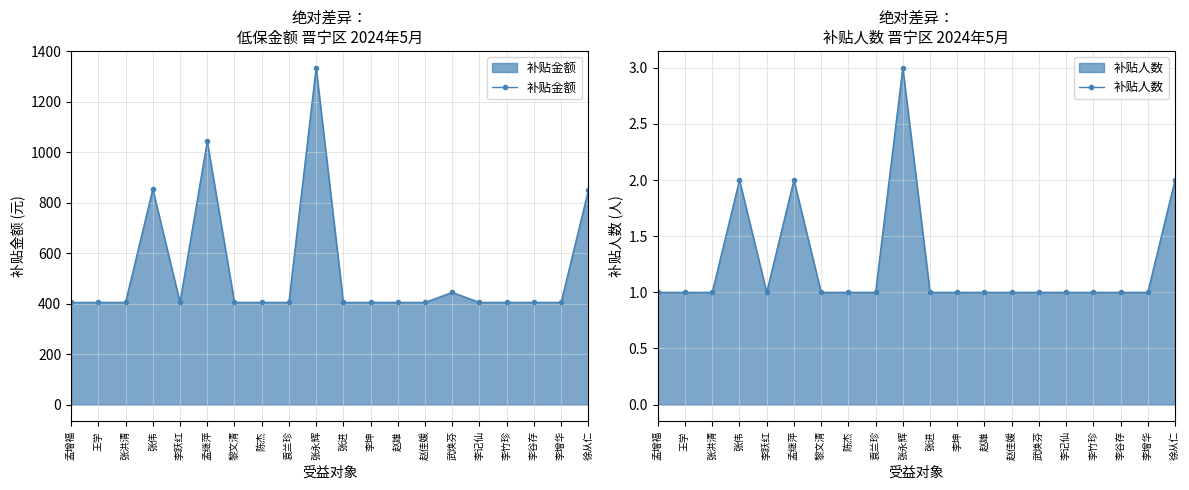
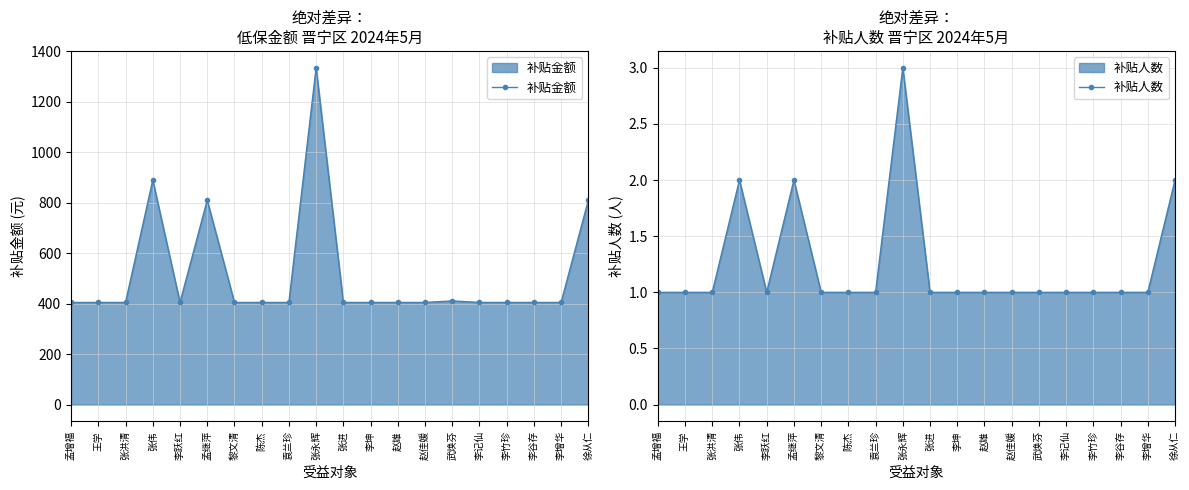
绝对差异： 低保金额 晋宁区 2024年5月, 张伟: 850 -> 890
绝对差异： 低保金额 晋宁区 2024年5月, 孟继萍: 1040 -> 810
绝对差异： 低保金额 晋宁区 2024年5月, 武焕芬: 450 -> 410
绝对差异： 低保金额 晋宁区 2024年5月, 徐从仁: 850 -> 810
